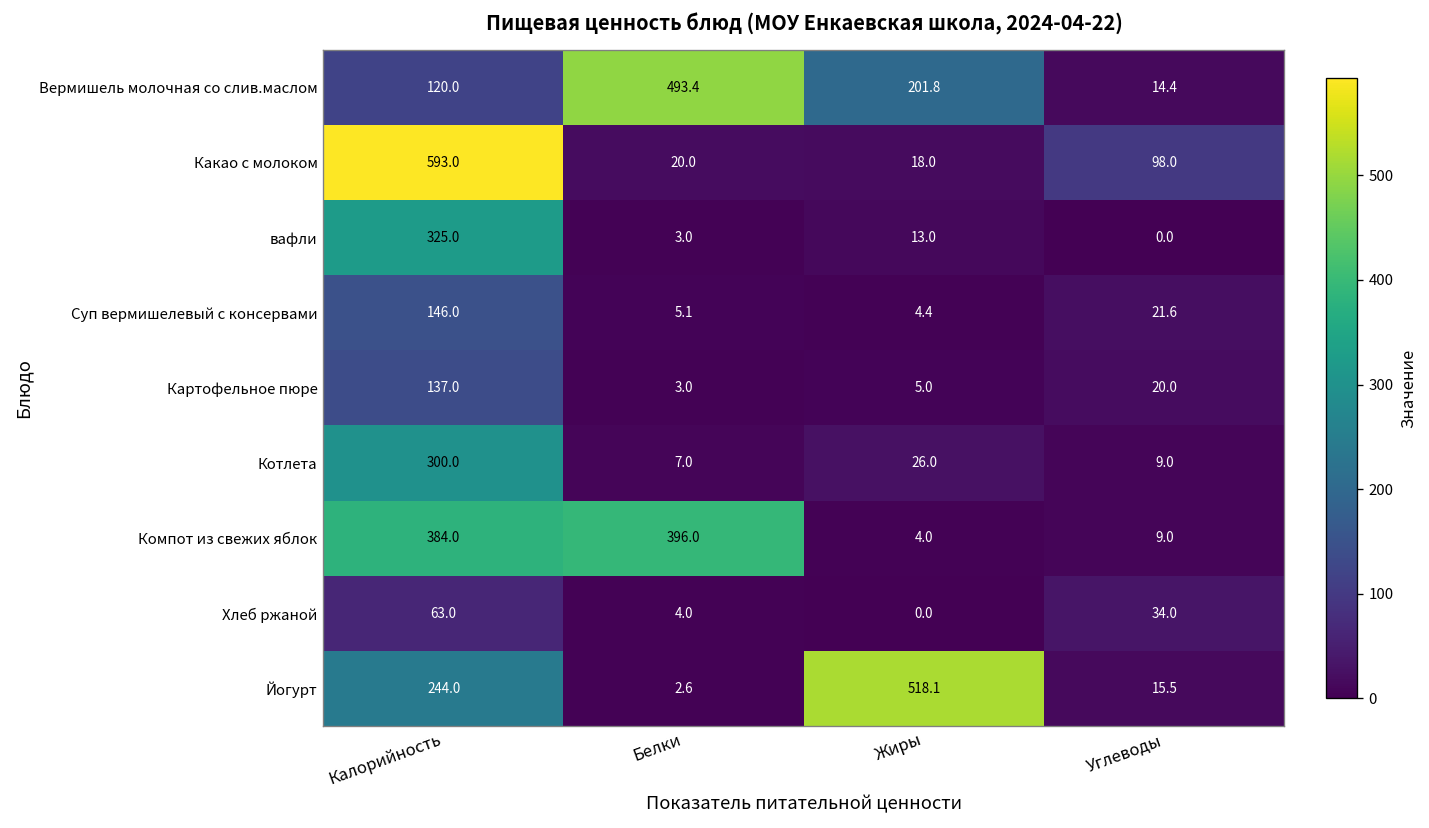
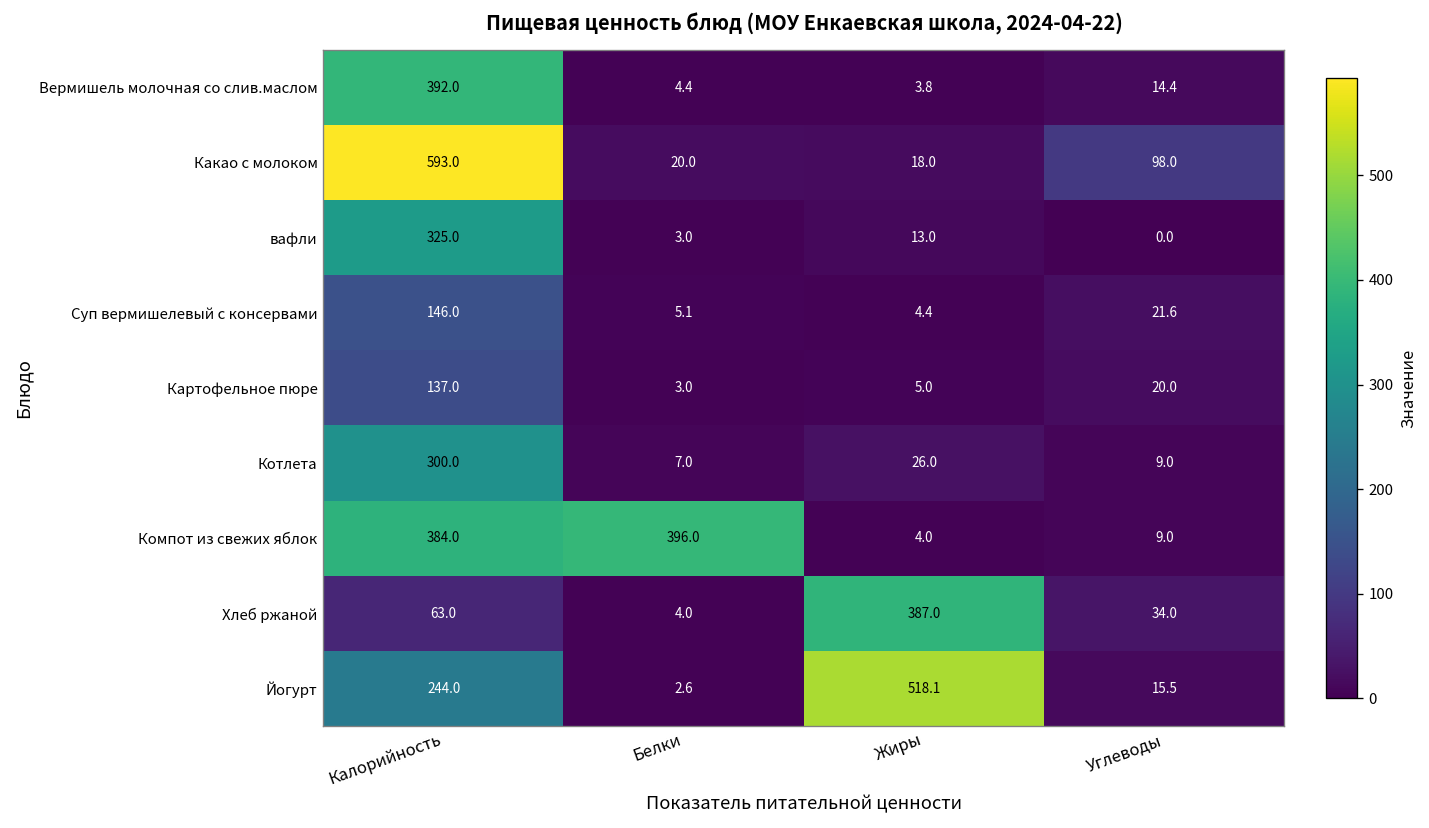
Вермишель молочная со слив.маслом, Калорийность: 120.0 -> 392.0
Вермишель молочная со слив.маслом, Белки: 493.4 -> 4.4
Вермишель молочная со слив.маслом, Жиры: 201.8 -> 3.8
Хлеб ржаной, Жиры: 0.0 -> 387.0
